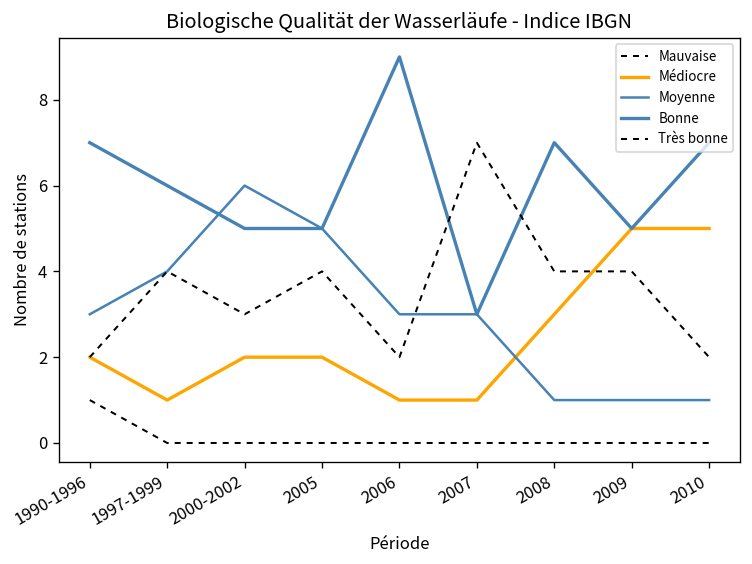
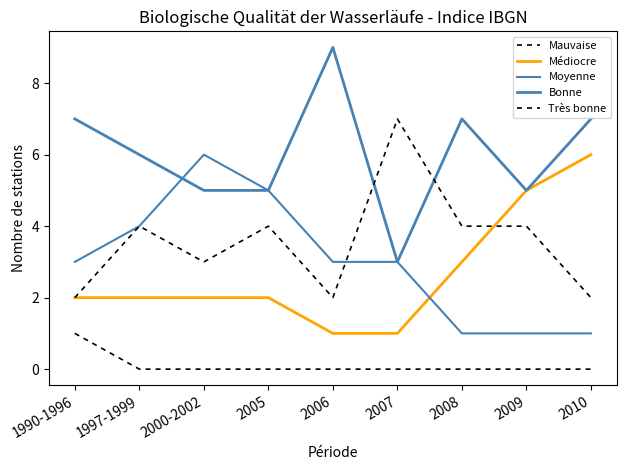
Médiocre, 1997-1999: 1 -> 2
Médiocre, 2010: 5 -> 6
